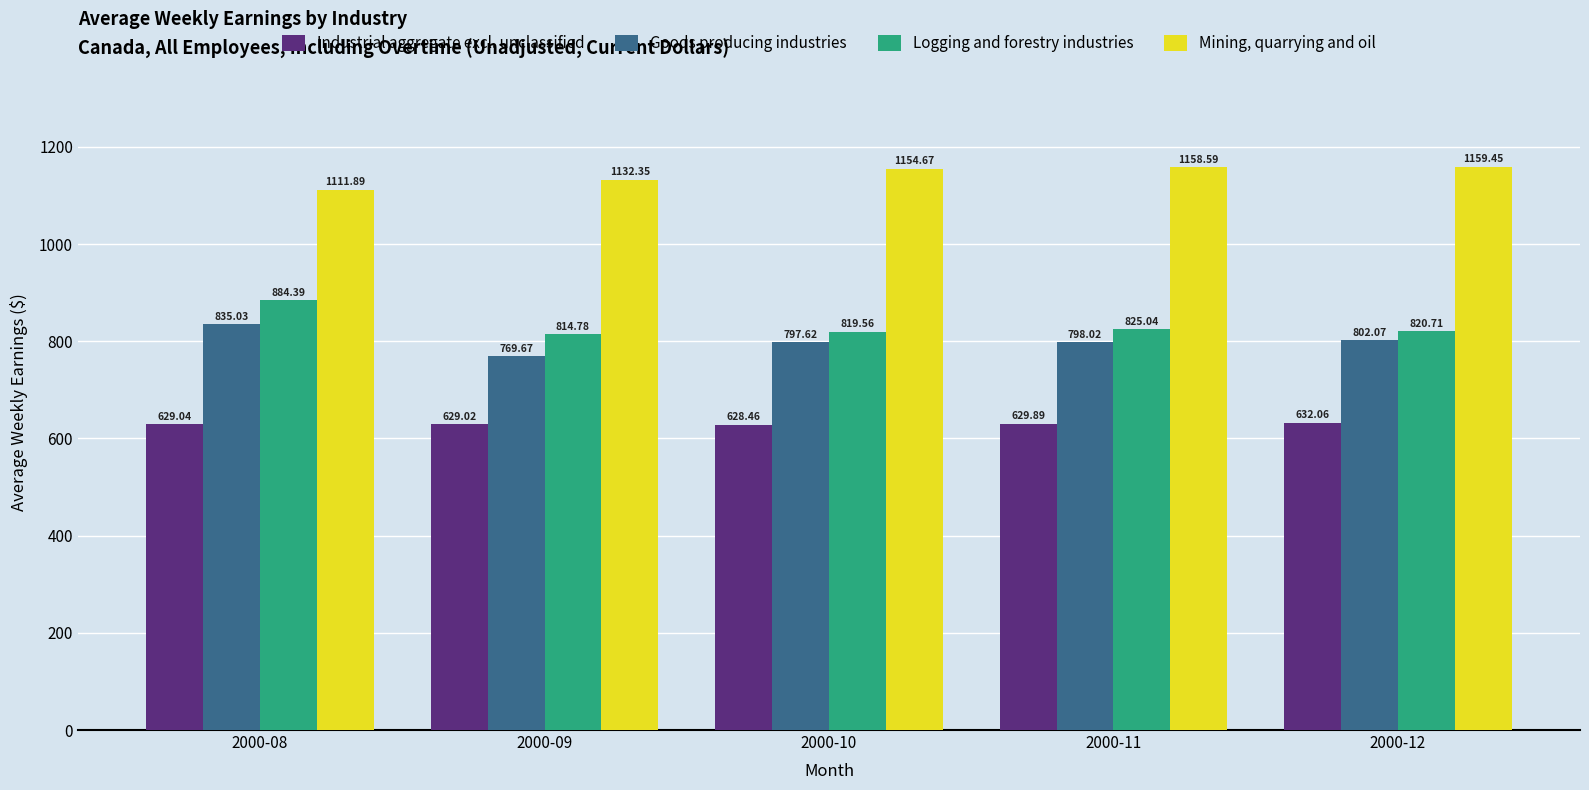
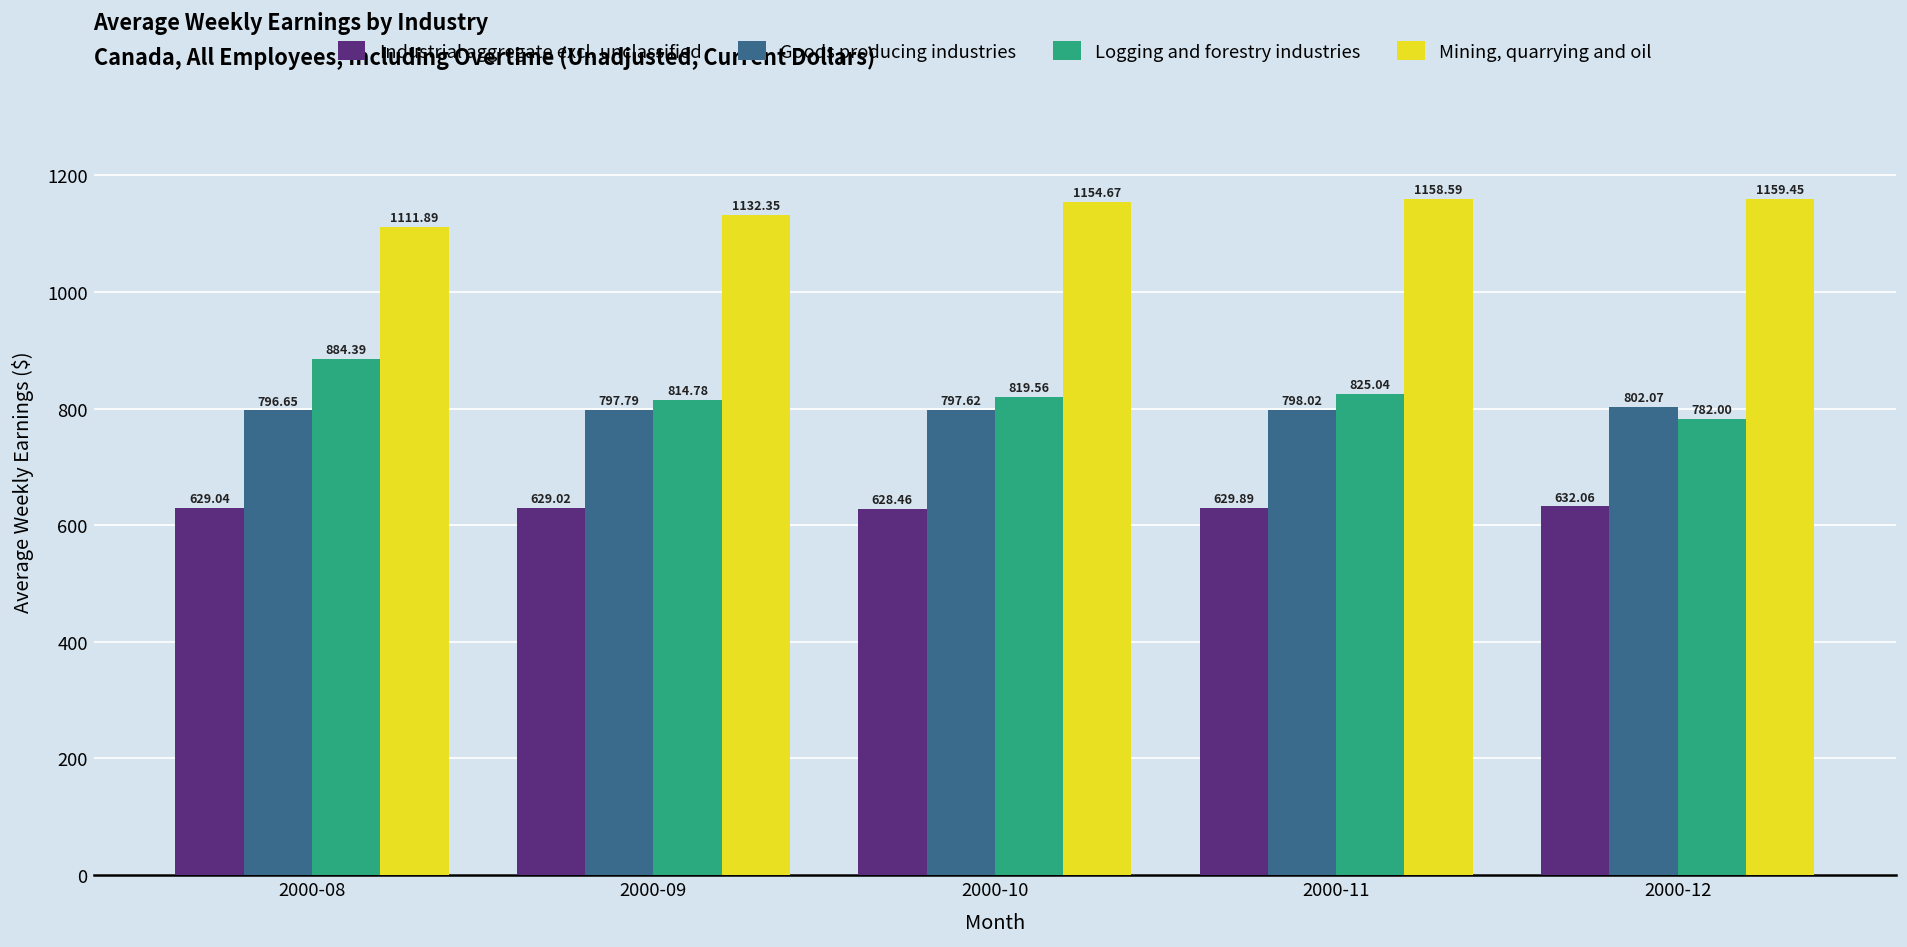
Goods producing industries, 2000-08: 835.03 -> 796.65
Goods producing industries, 2000-09: 769.67 -> 797.79
Logging and forestry industries, 2000-12: 820.71 -> 782.00
